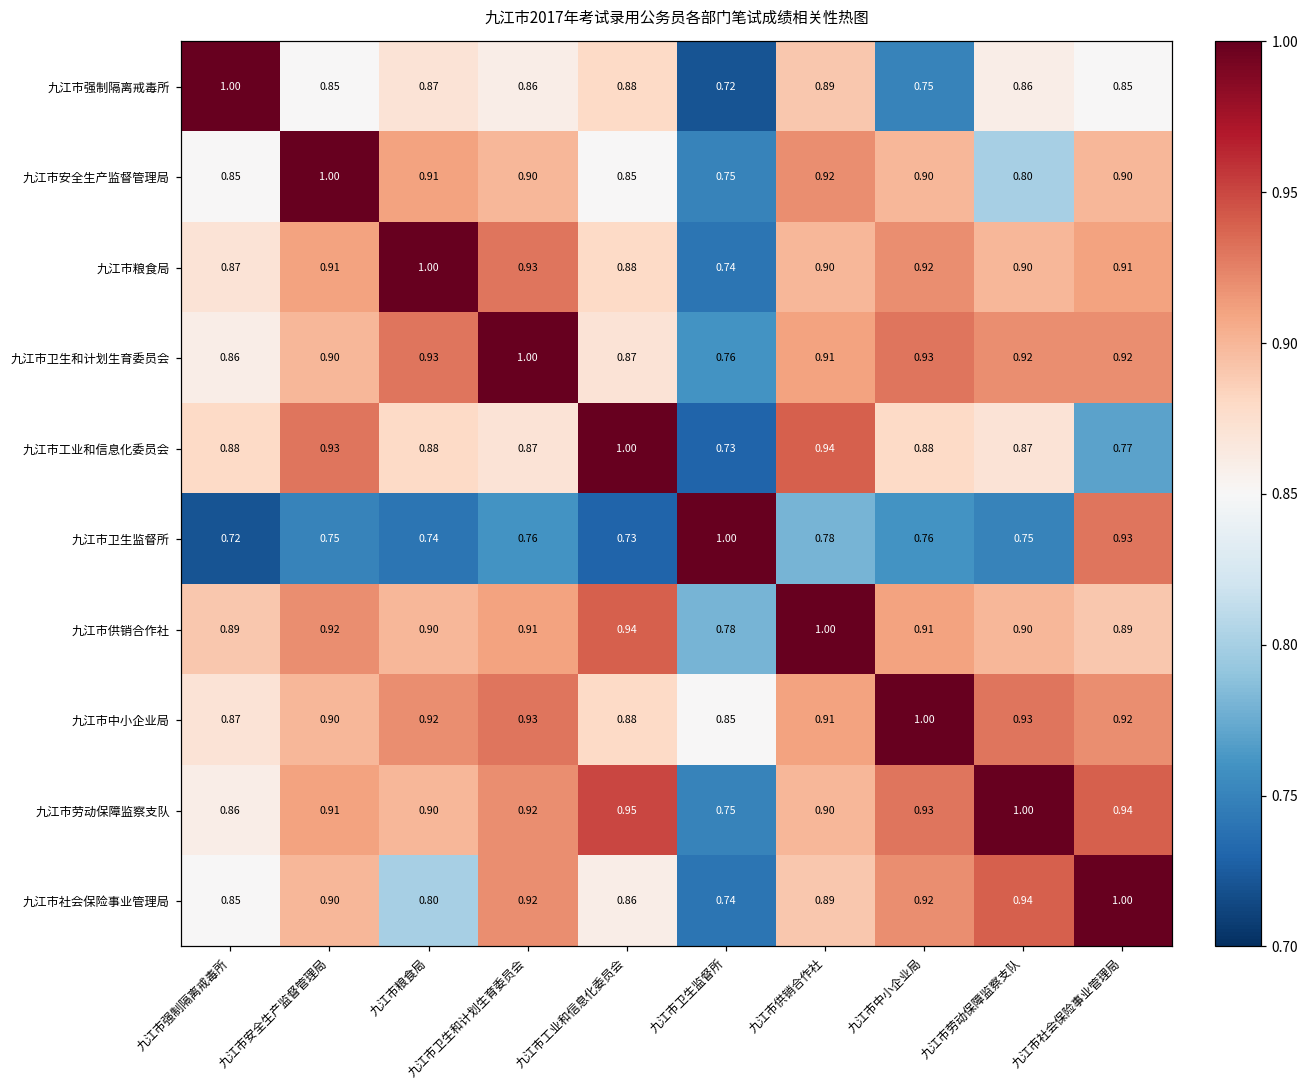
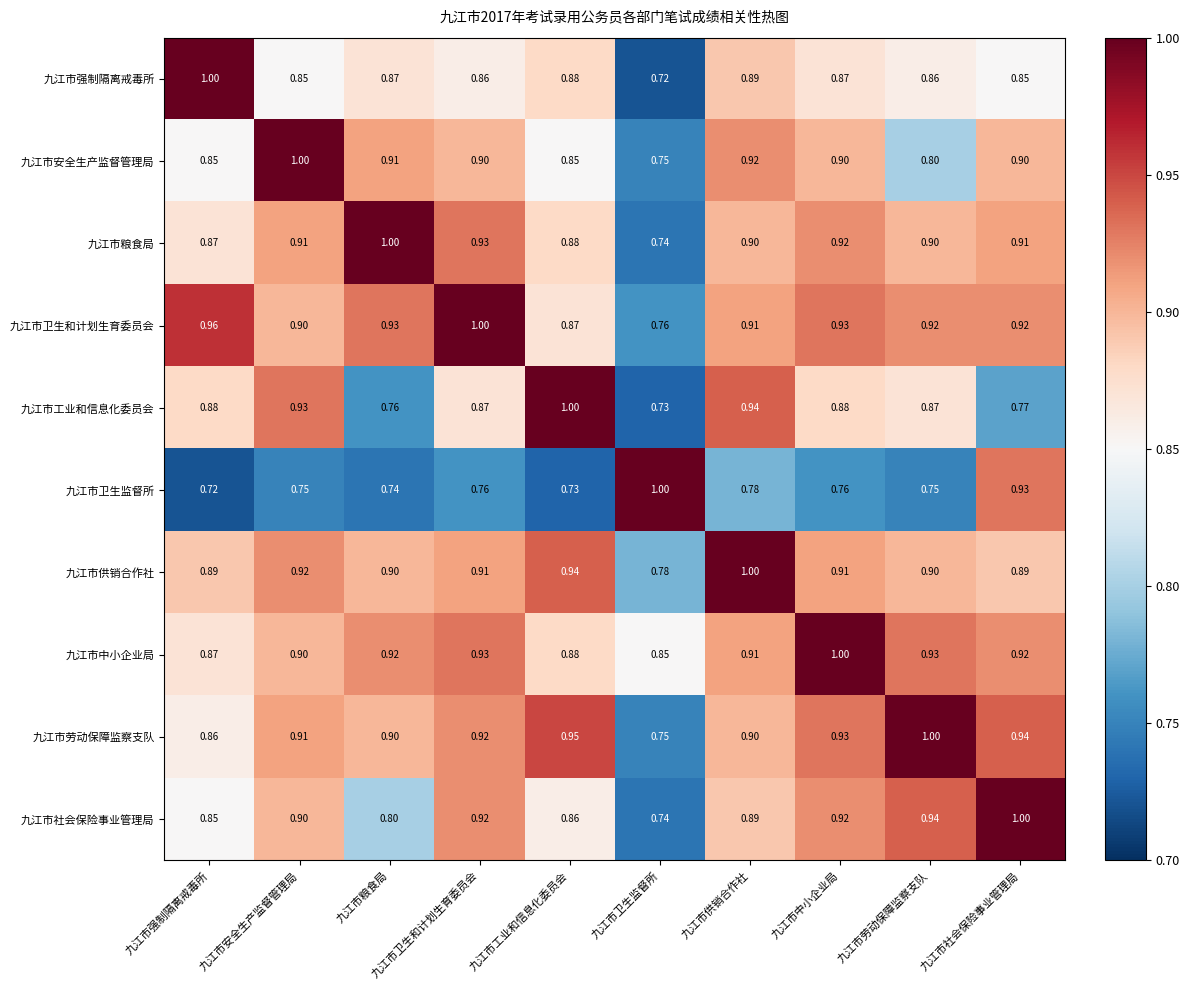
九江市强制隔离戒毒所, 九江市中小企业局: 0.75 -> 0.87
九江市卫生和计划生育委员会, 九江市强制隔离戒毒所: 0.86 -> 0.96
九江市工业和信息化委员会, 九江市粮食局: 0.88 -> 0.76
